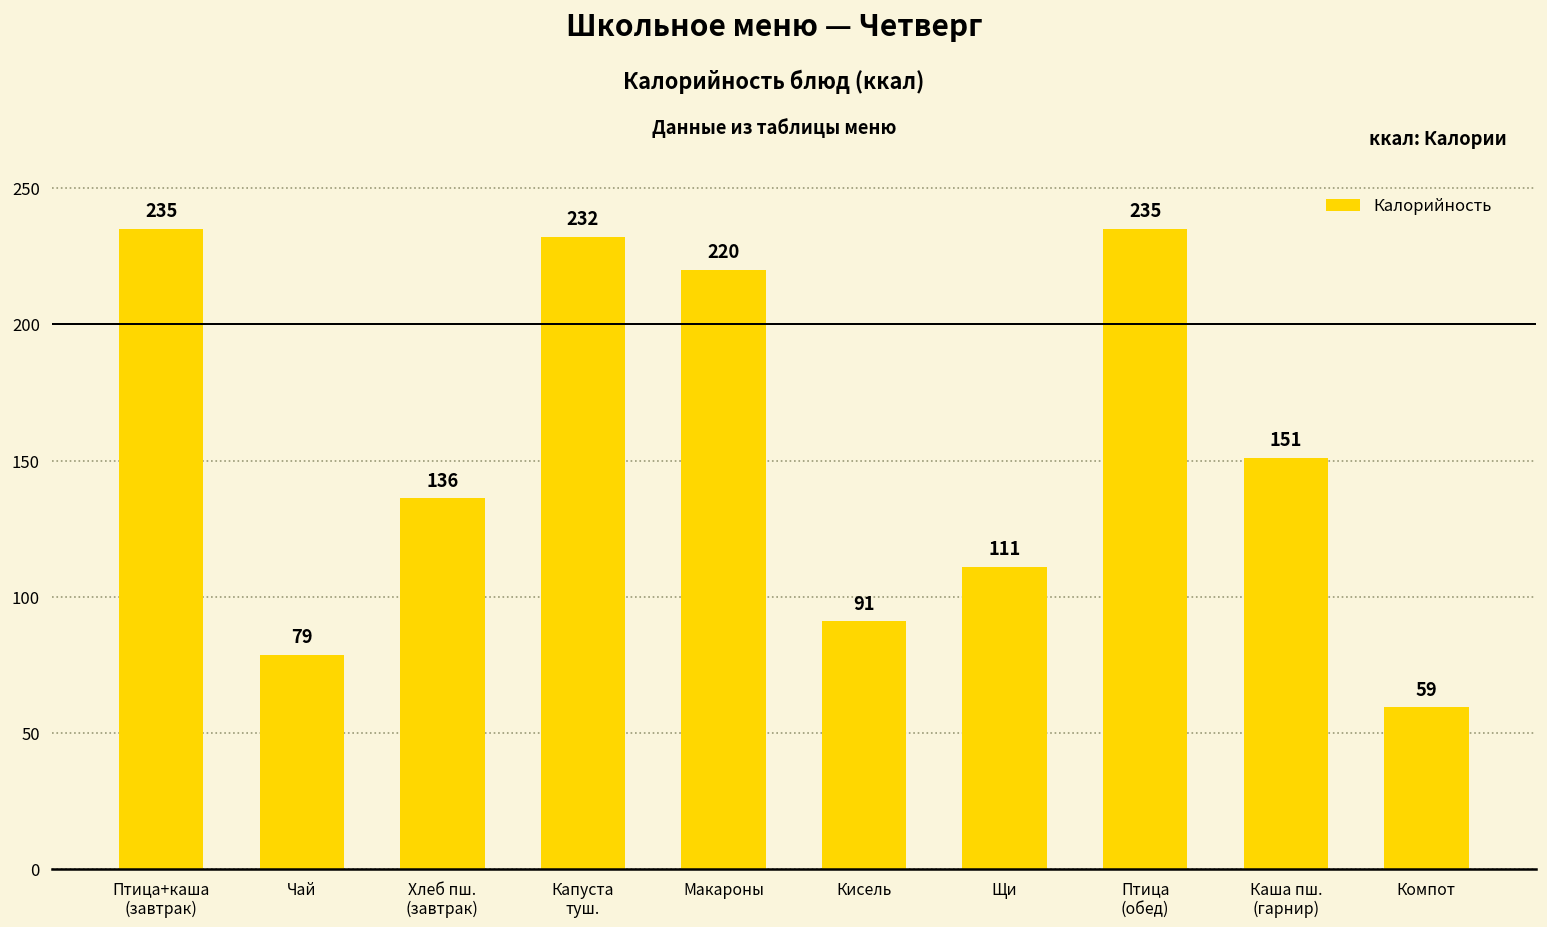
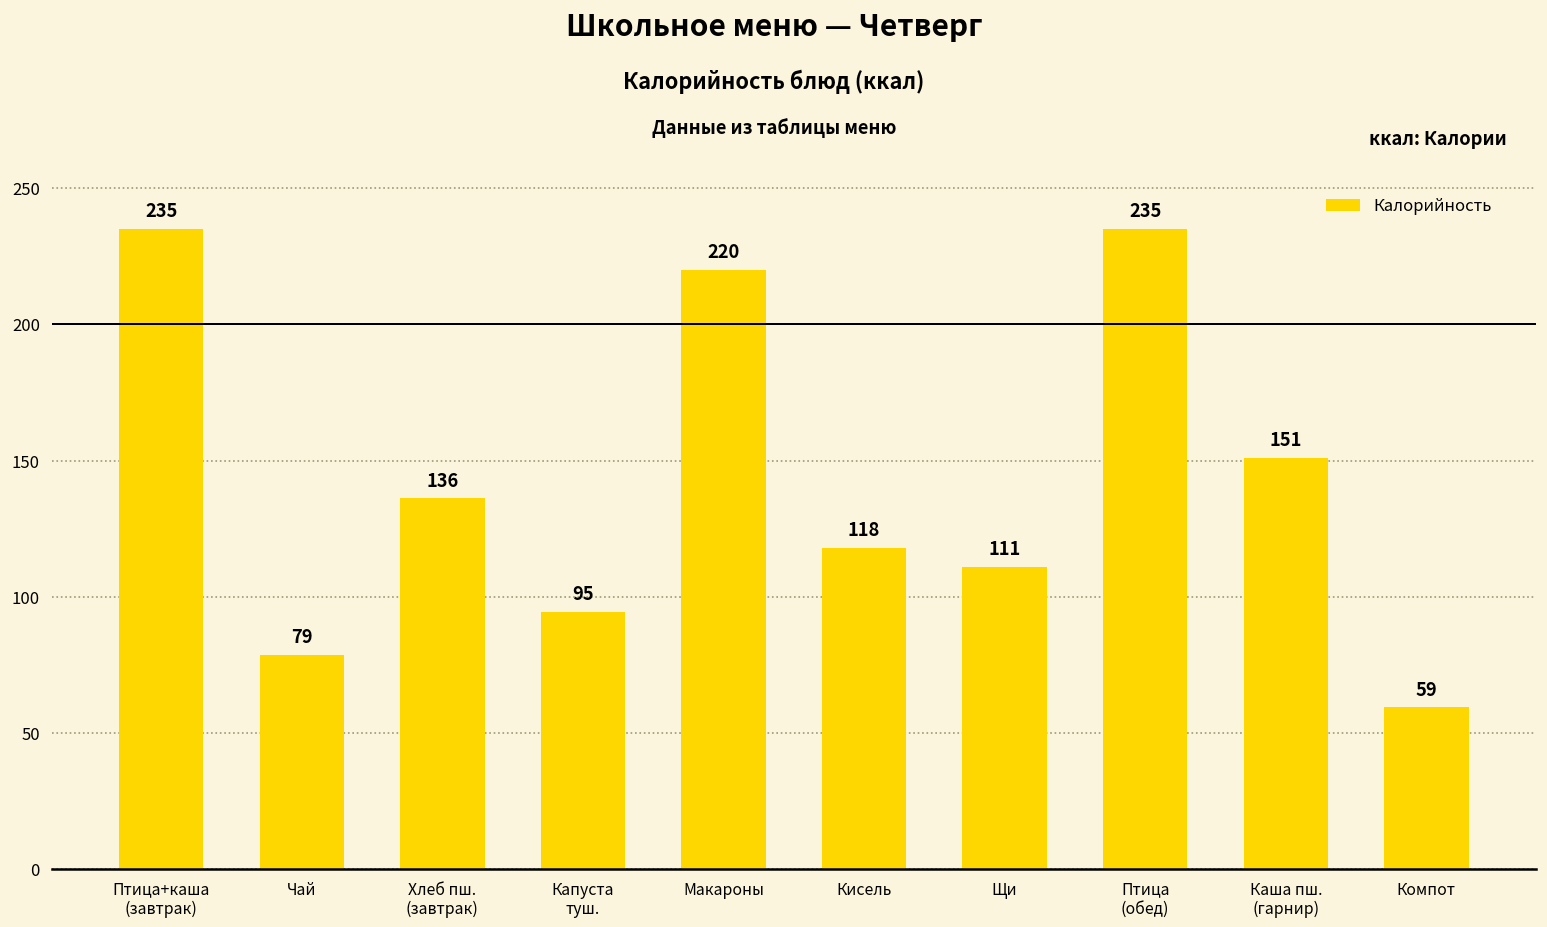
Капуста туш.: 232 -> 95
Кисель: 91 -> 118
